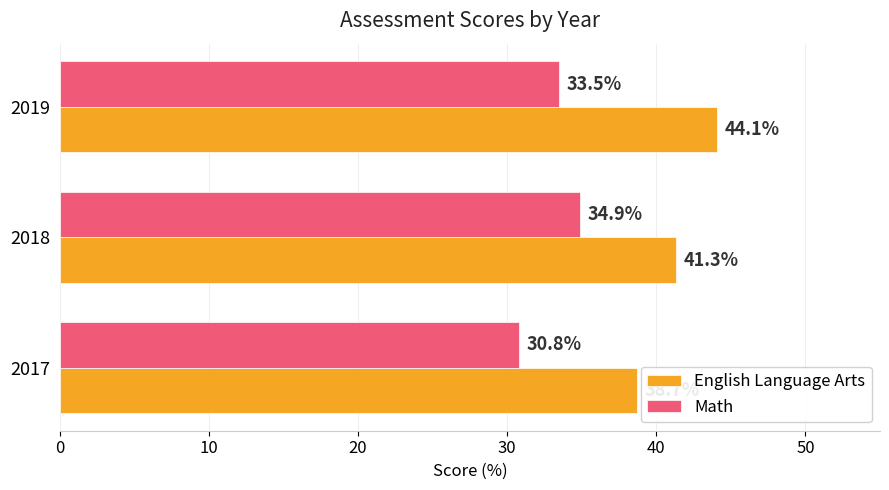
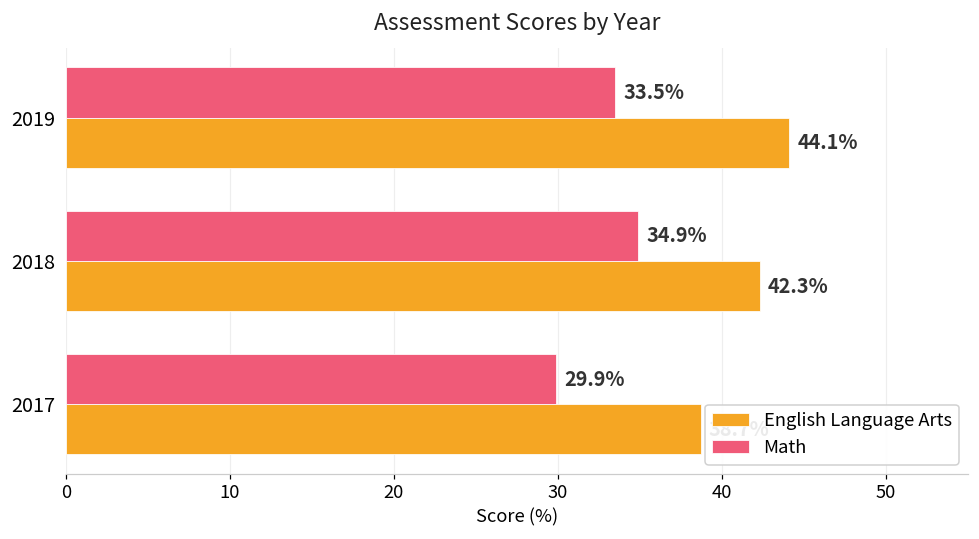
English Language Arts, 2018: 41.3% -> 42.3%
Math, 2017: 30.8% -> 29.9%
